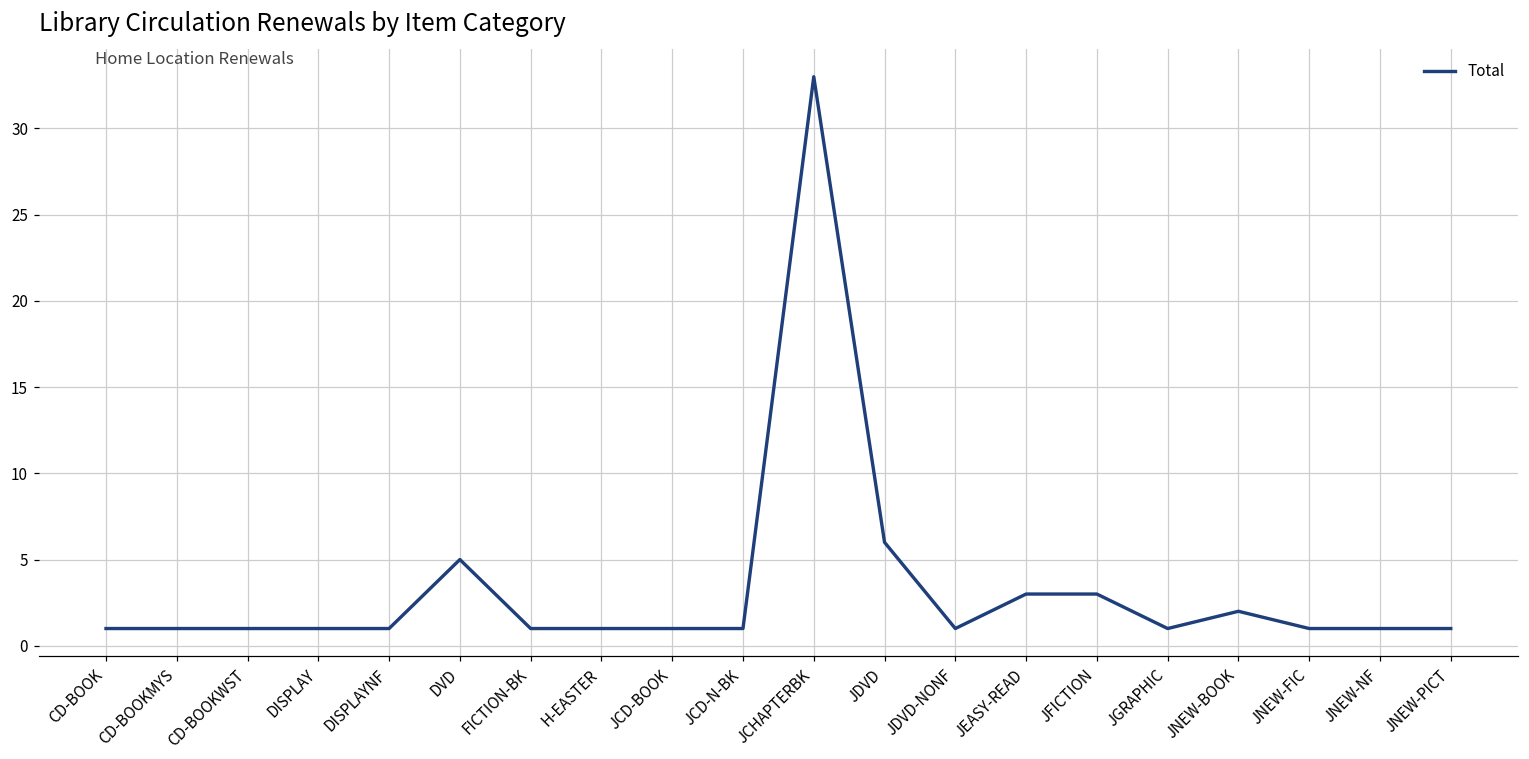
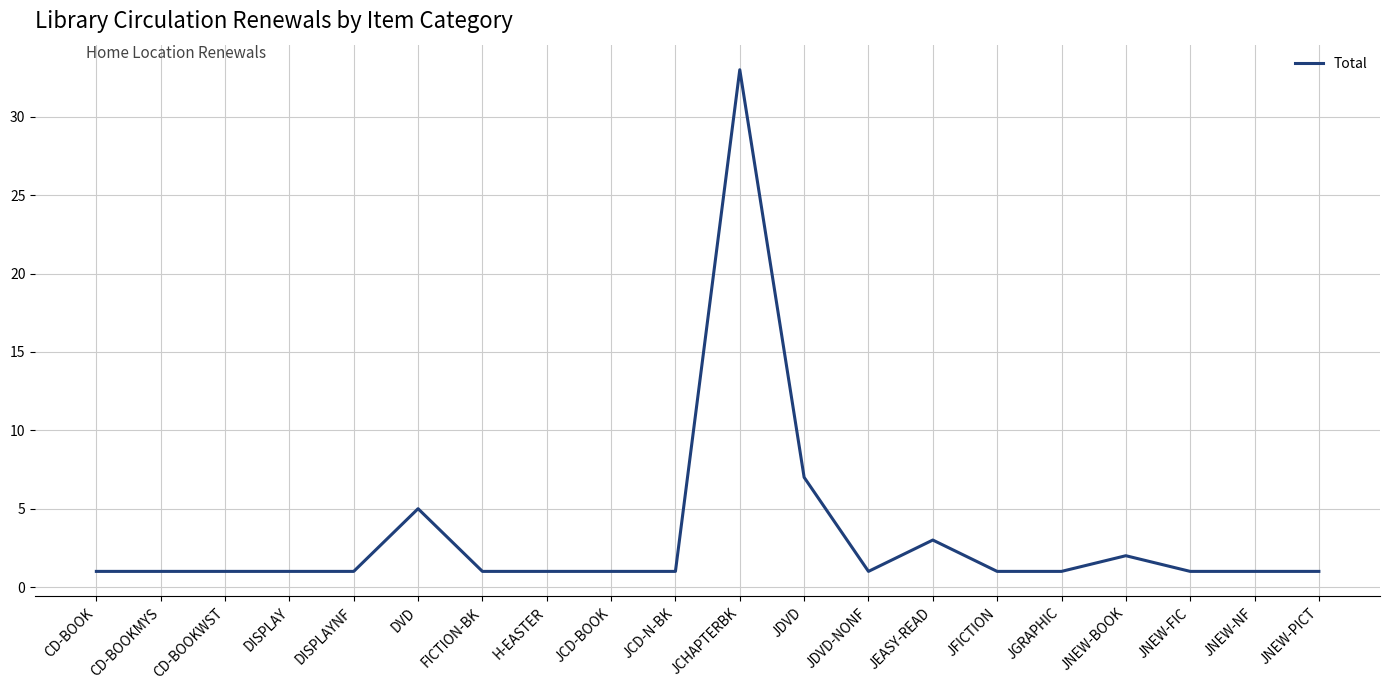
JDVD: 6 -> 7
JFICTION: 3 -> 1
